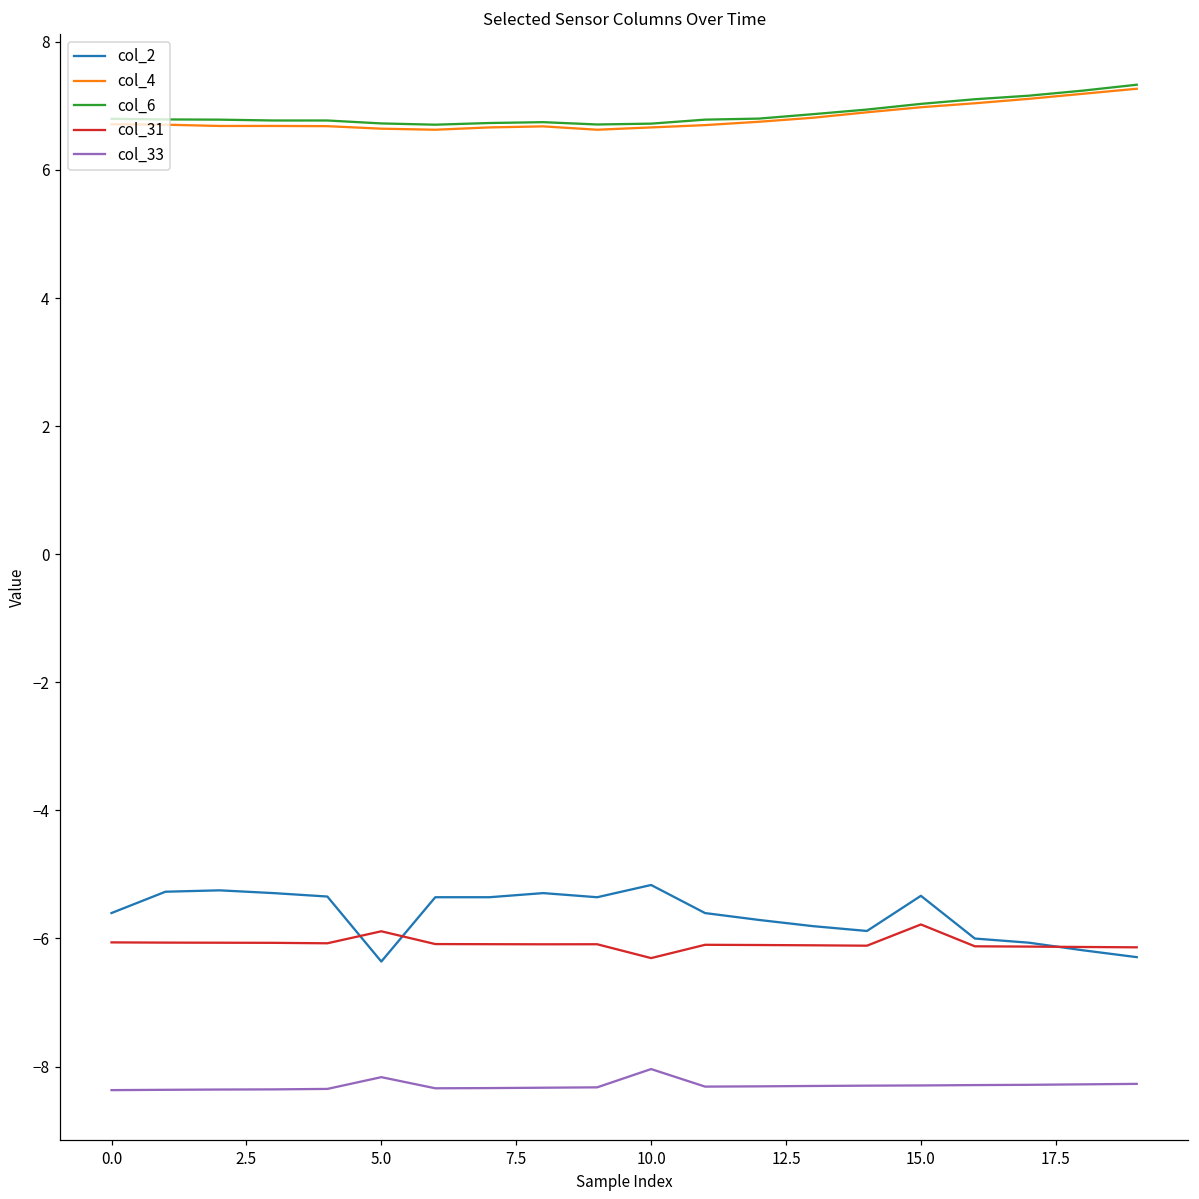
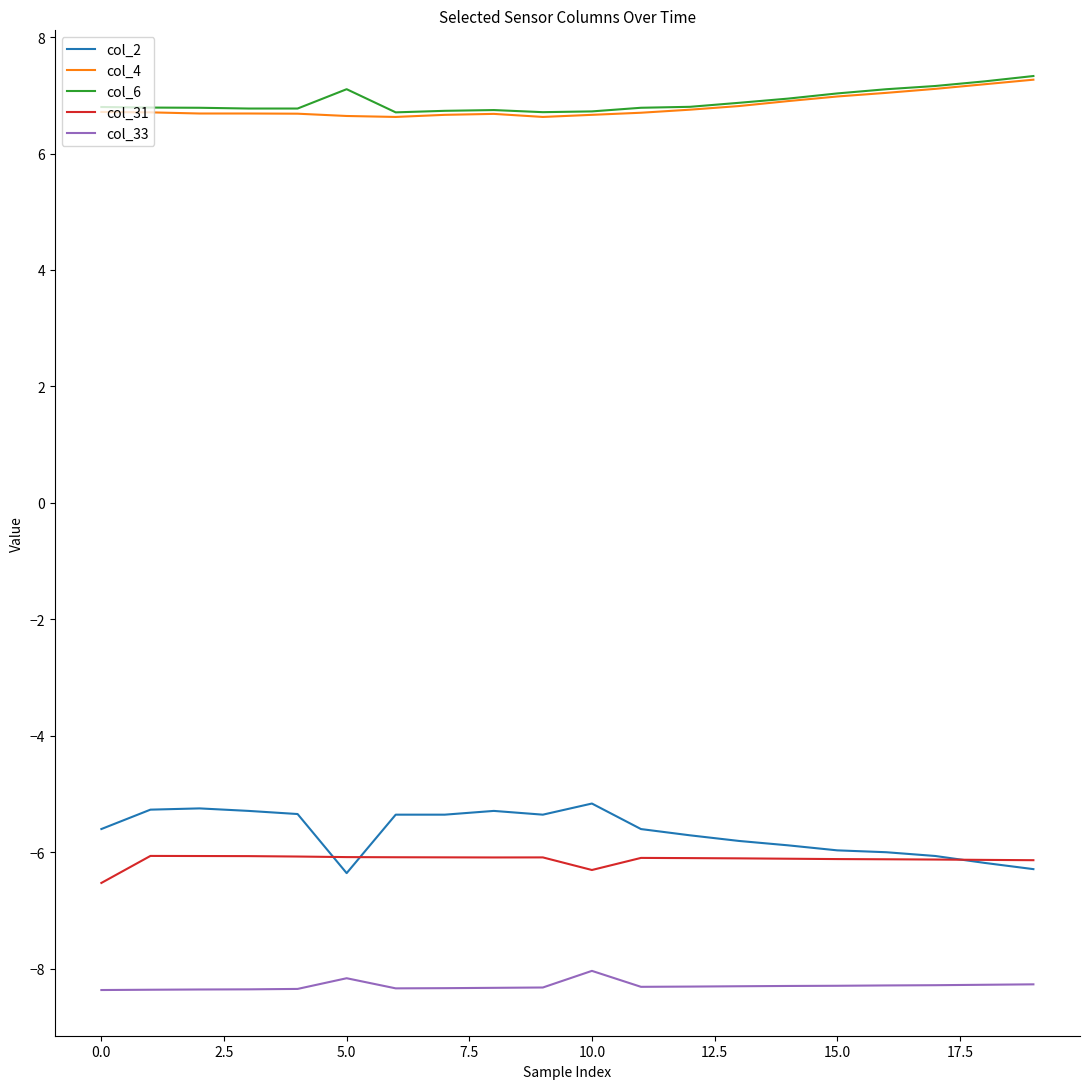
col_31, 0.0: -6.1 -> -6.5
col_6, 5.0: 6.7 -> 7.1
col_31, 5.0: -5.9 -> -6.1
col_2, 15.0: -5.3 -> -6.0
col_31, 15.0: -5.8 -> -6.1
